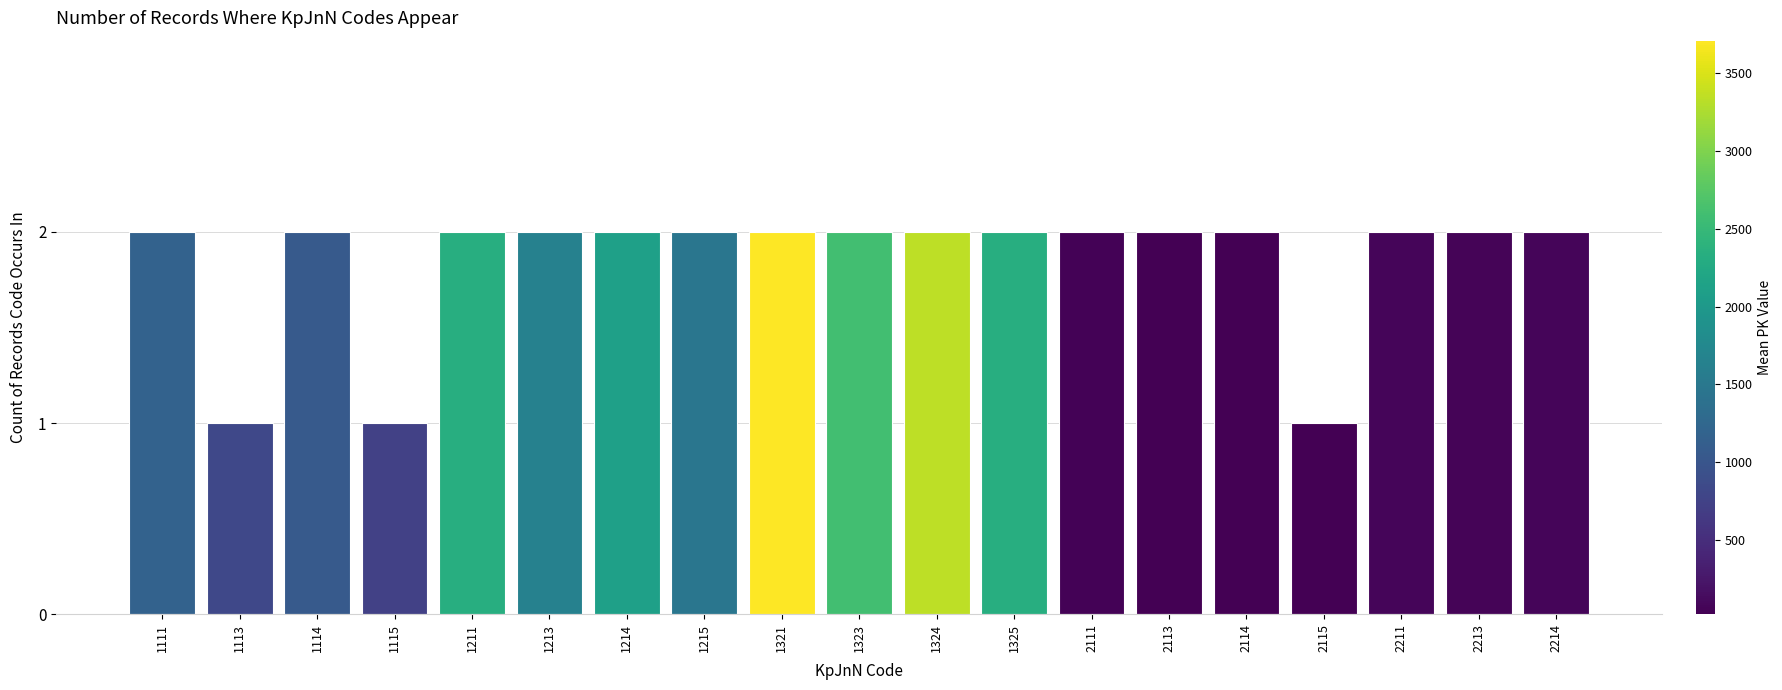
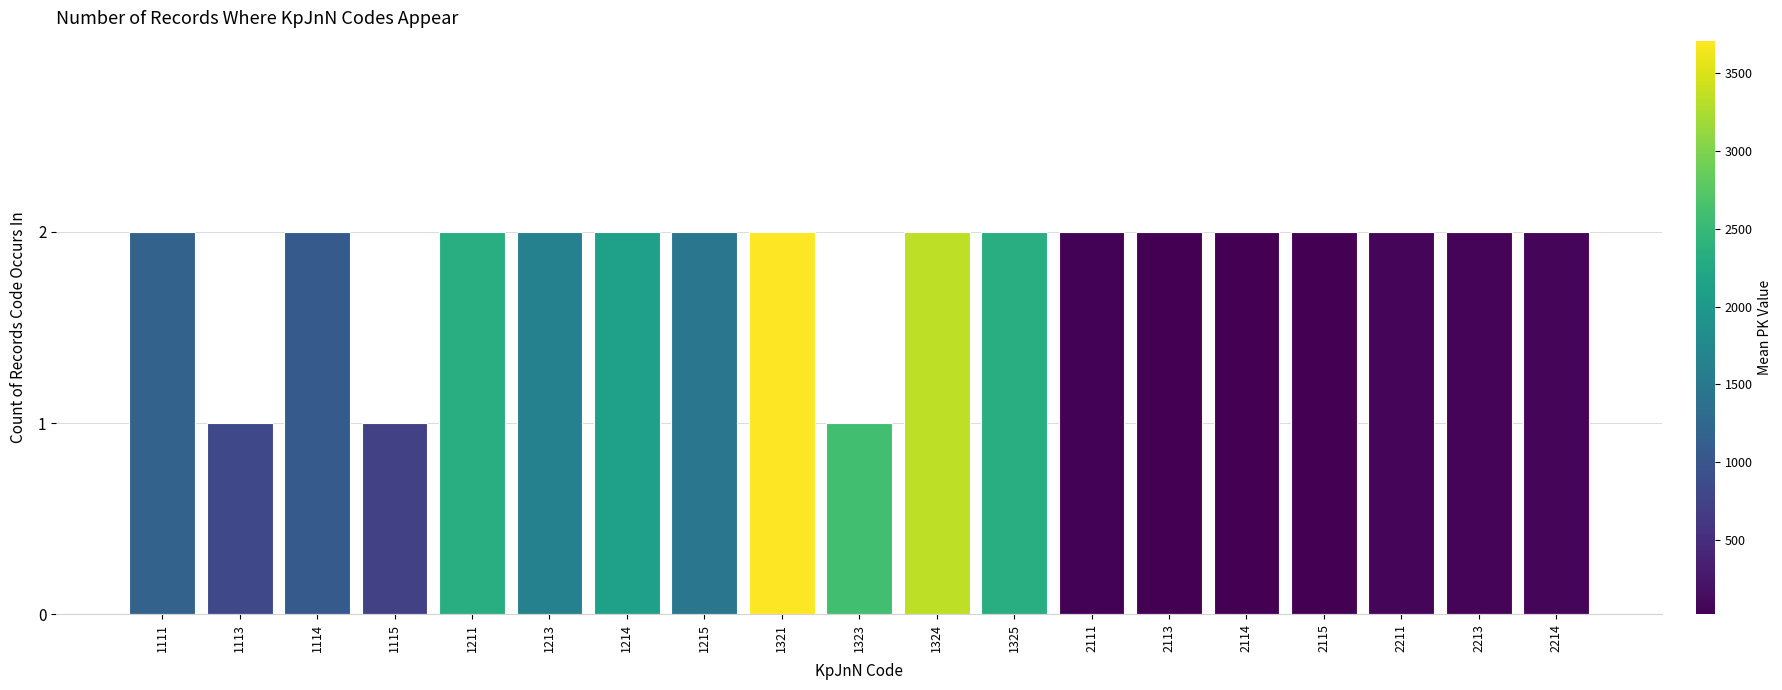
1323: 2 -> 1
2115: 1 -> 2
